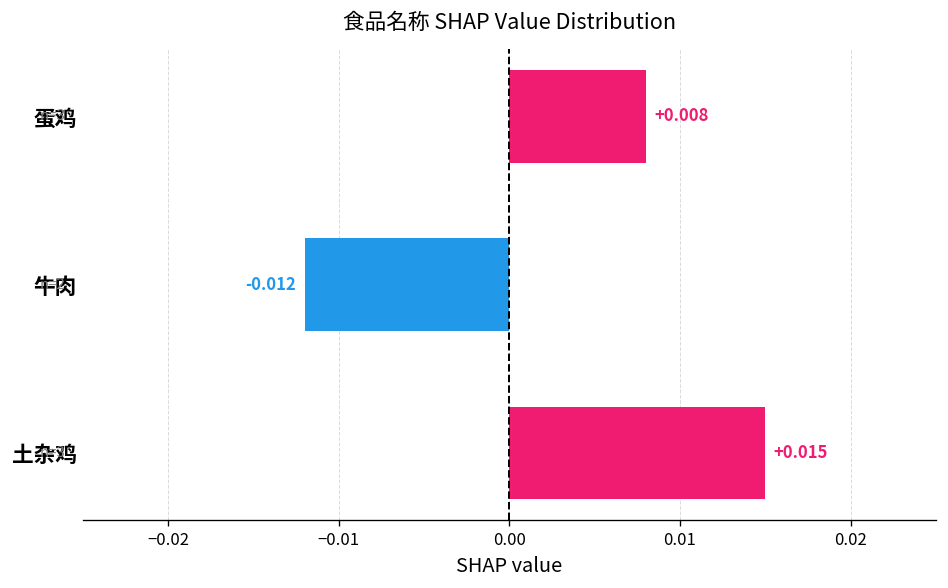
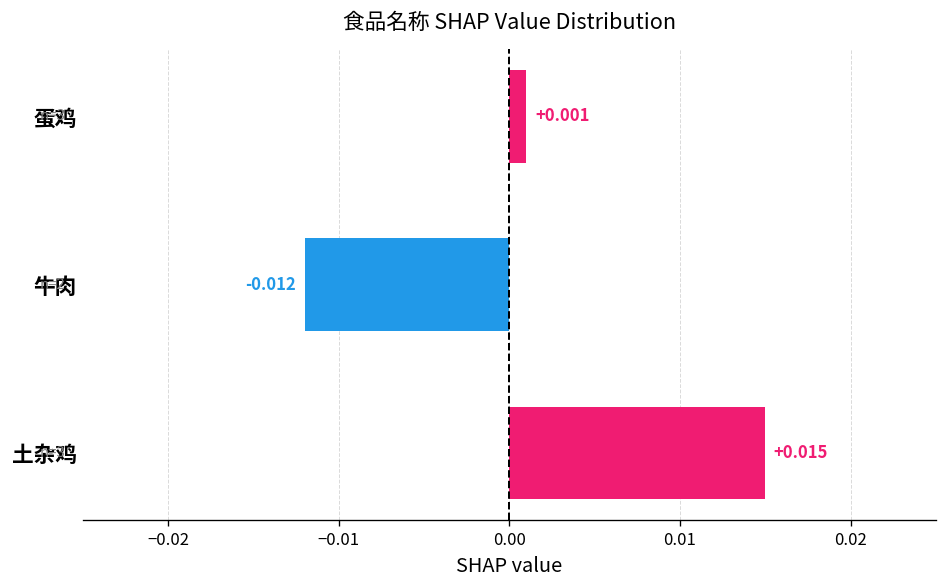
蛋鸡: +0.008 -> +0.001
